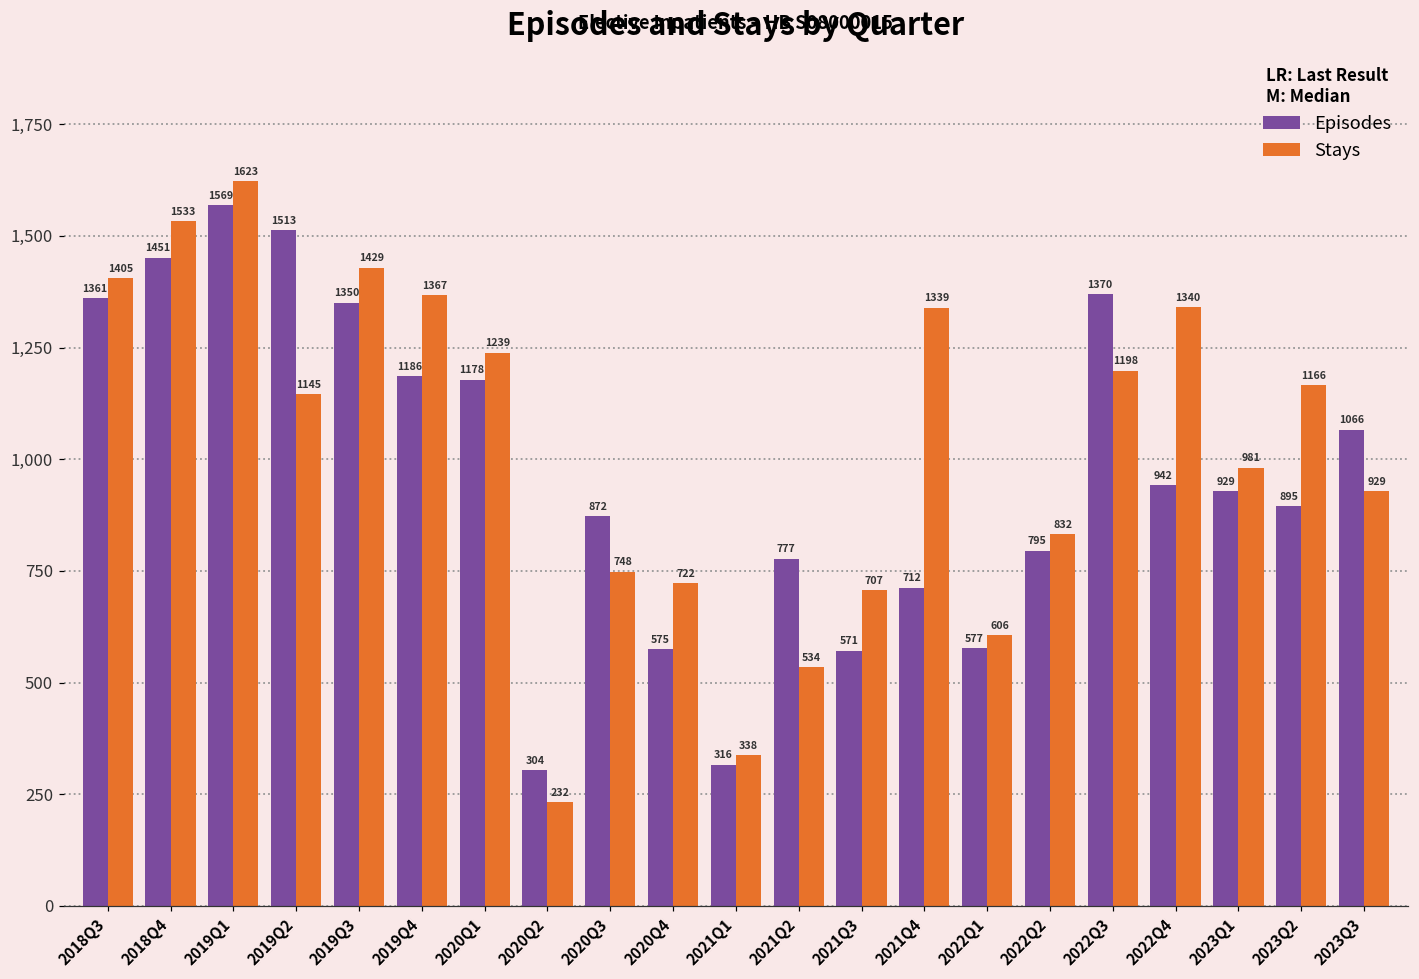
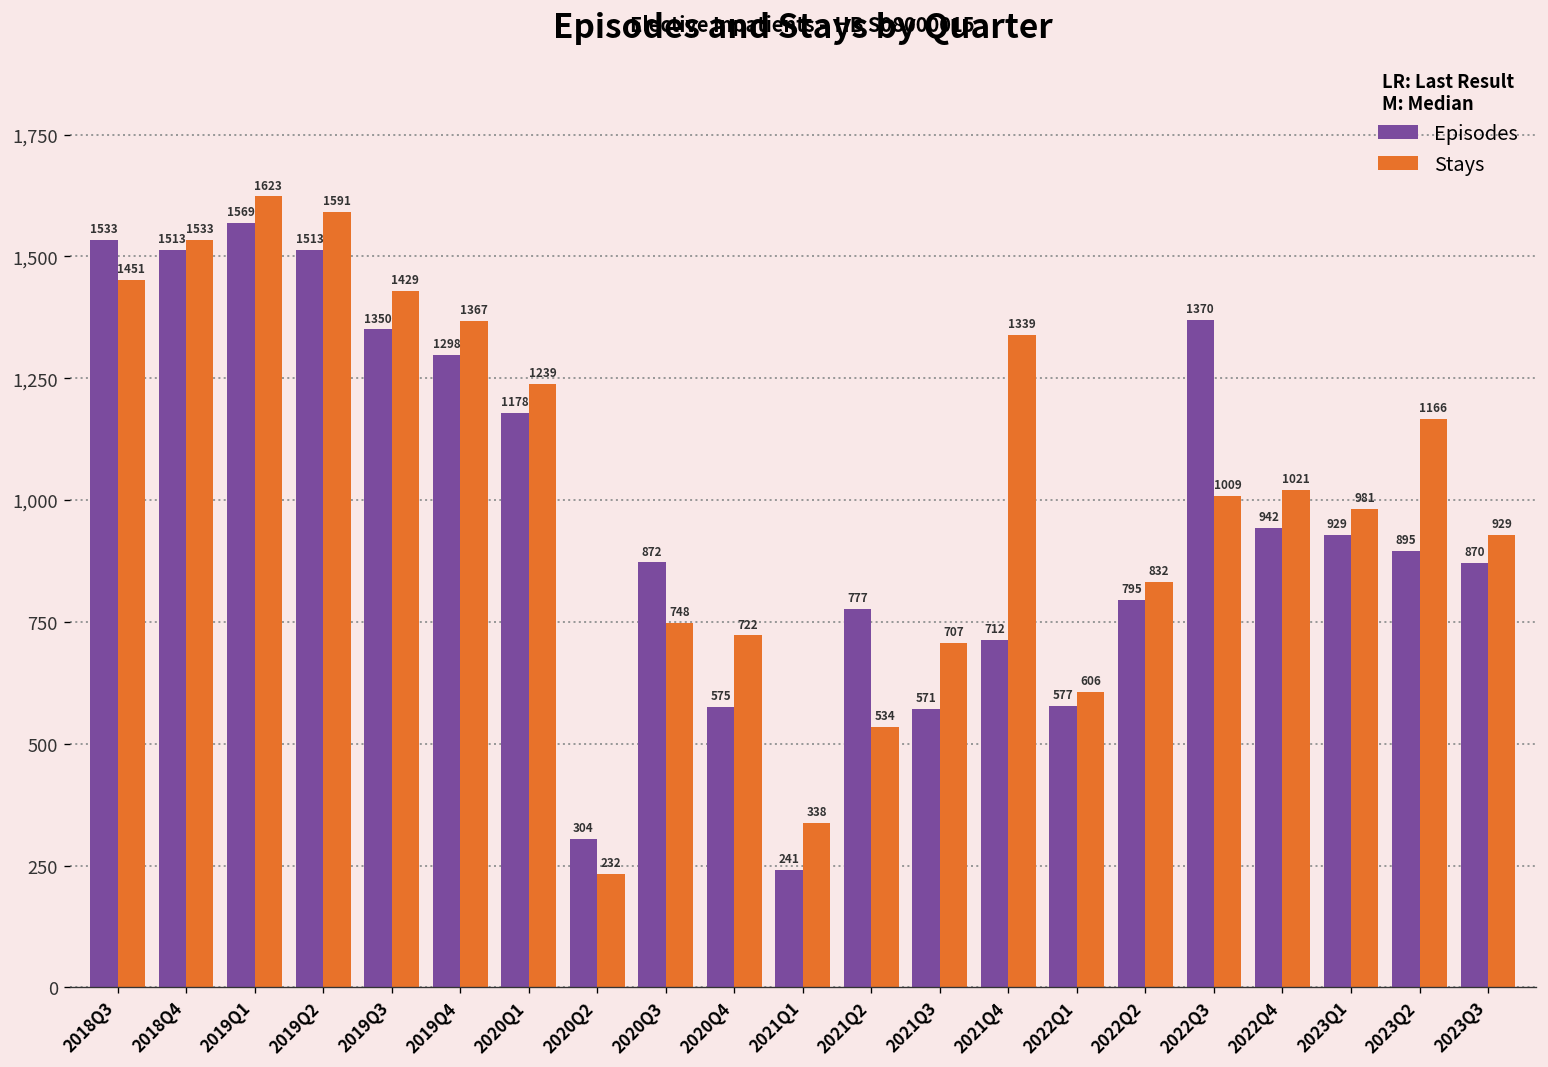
Episodes, 2018Q3: 1361 -> 1533
Stays, 2018Q3: 1405 -> 1451
Episodes, 2018Q4: 1451 -> 1513
Stays, 2019Q2: 1145 -> 1591
Episodes, 2019Q4: 1186 -> 1298
Episodes, 2021Q1: 316 -> 241
Stays, 2022Q3: 1198 -> 1009
Stays, 2022Q4: 1340 -> 1021
Episodes, 2023Q3: 1066 -> 870
